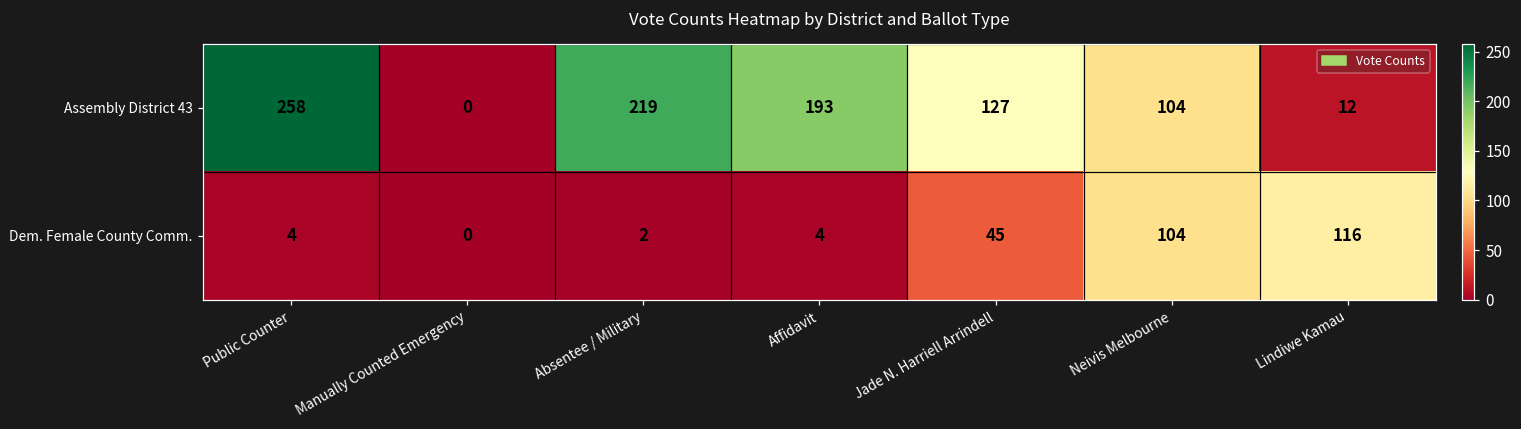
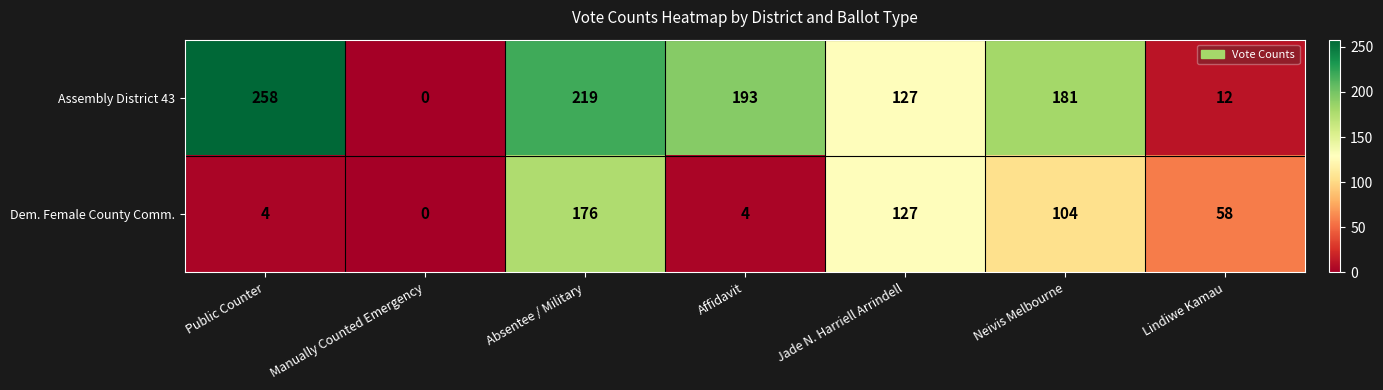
Assembly District 43, Neivis Melbourne: 104 -> 181
Dem. Female County Comm., Absentee / Military: 2 -> 176
Dem. Female County Comm., Jade N. Harriell Arrindell: 45 -> 127
Dem. Female County Comm., Lindiwe Kamau: 116 -> 58
